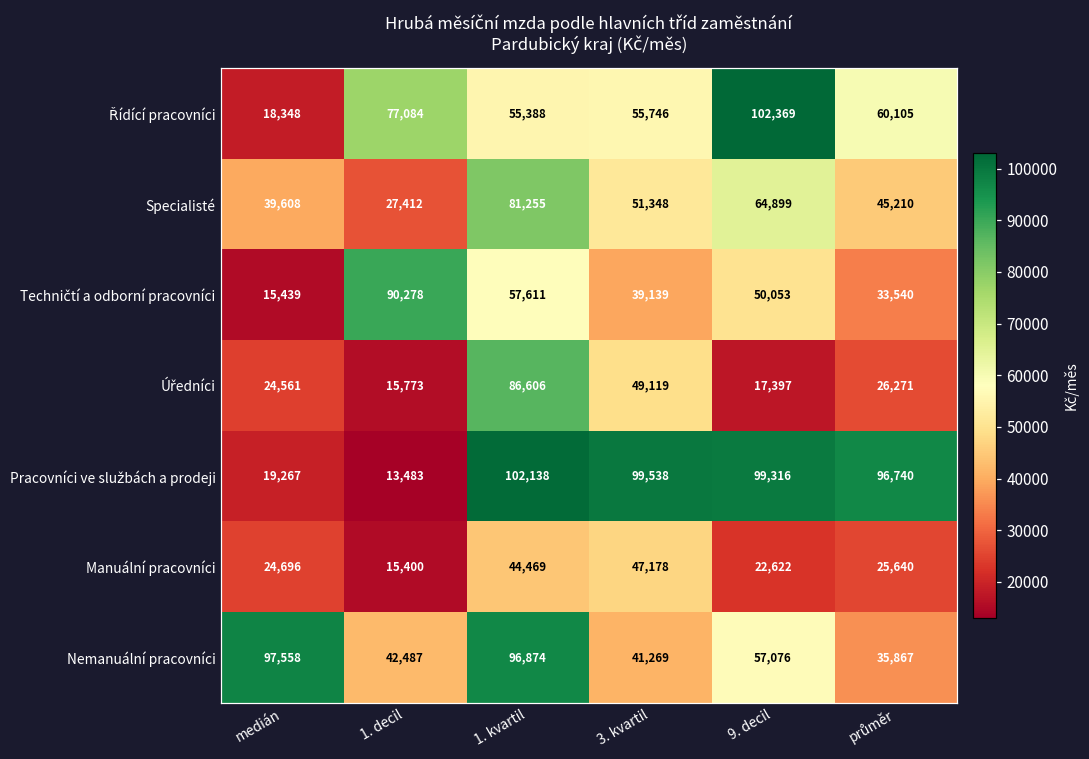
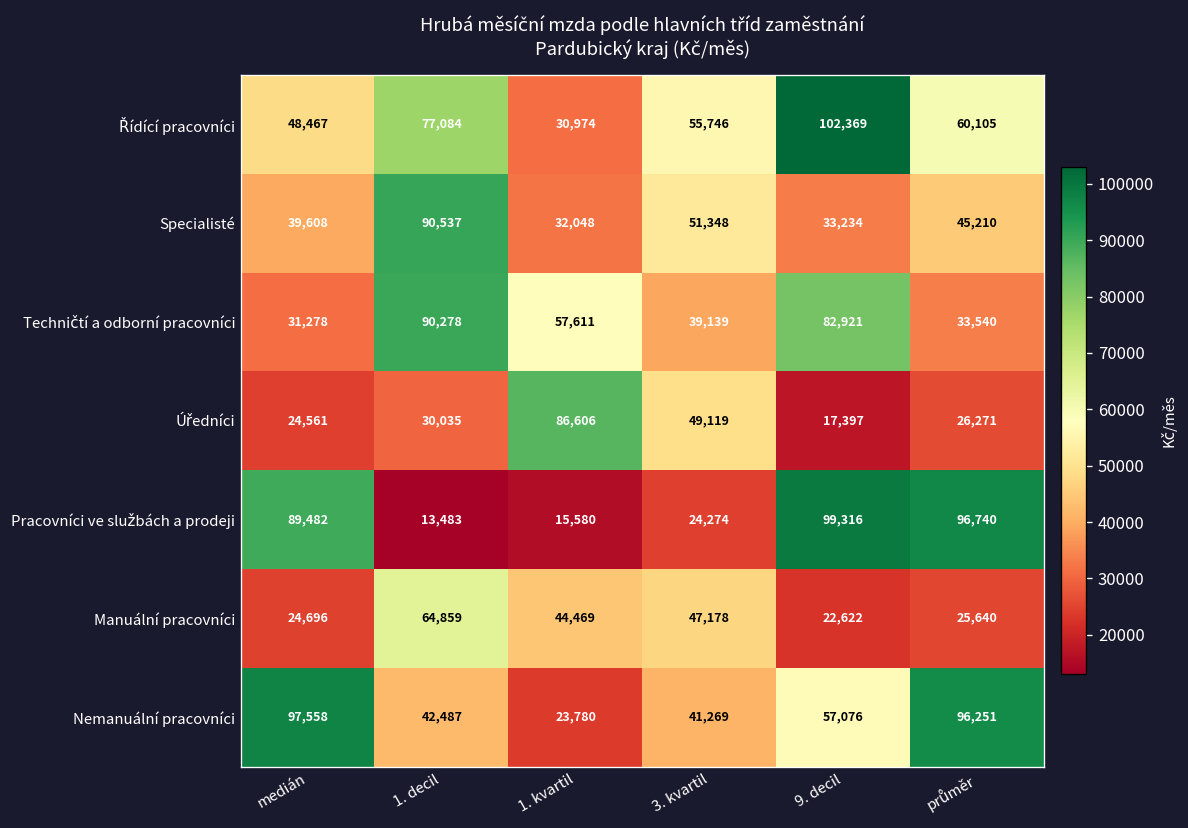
Řídící pracovníci, medián: 18,348 -> 48,467
Řídící pracovníci, 1. kvartil: 55,388 -> 30,974
Specialisté, 1. decil: 27,412 -> 90,537
Specialisté, 1. kvartil: 81,255 -> 32,048
Specialisté, 9. decil: 64,899 -> 33,234
Techničtí a odborní pracovníci, medián: 15,439 -> 31,278
Techničtí a odborní pracovníci, 9. decil: 50,053 -> 82,921
Úředníci, 1. decil: 15,773 -> 30,035
Pracovníci ve službách a prodeji, medián: 19,267 -> 89,482
Pracovníci ve službách a prodeji, 1. kvartil: 102,138 -> 15,580
Pracovníci ve službách a prodeji, 3. kvartil: 99,538 -> 24,274
Manuální pracovníci, 1. decil: 15,400 -> 64,859
Nemanuální pracovníci, 1. kvartil: 96,874 -> 23,780
Nemanuální pracovníci, průměr: 35,867 -> 96,251
